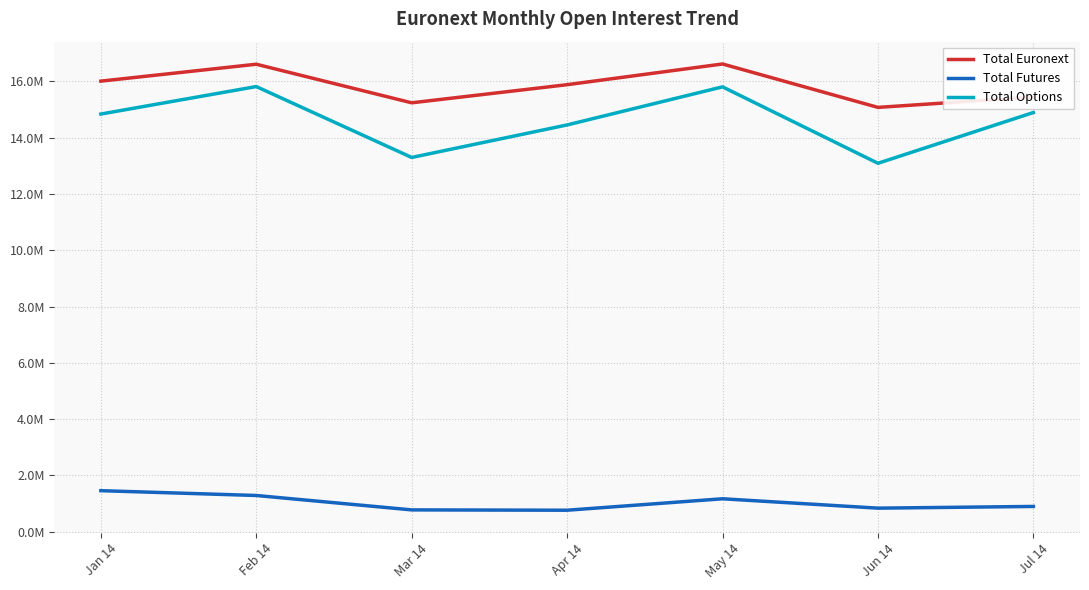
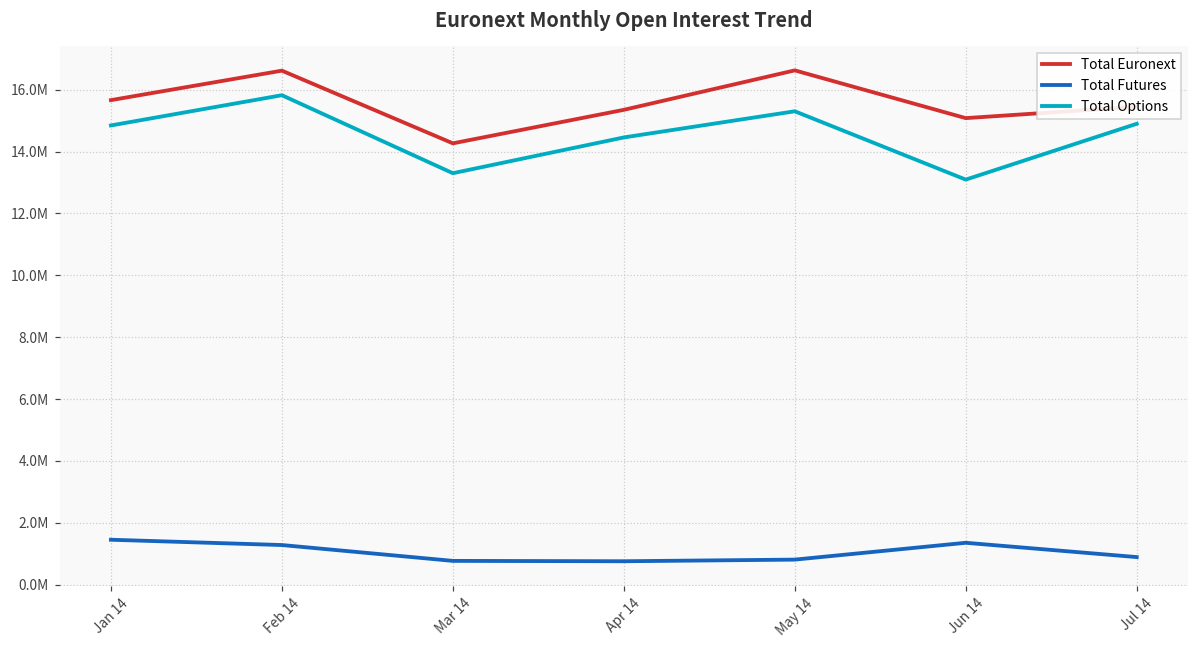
Total Euronext, Jan 14: 16000000 -> 15700000
Total Euronext, Mar 14: 15200000 -> 14300000
Total Euronext, Apr 14: 15900000 -> 15300000
Total Futures, May 14: 1200000 -> 800000
Total Options, May 14: 15800000 -> 15300000
Total Futures, Jun 14: 800000 -> 1400000
